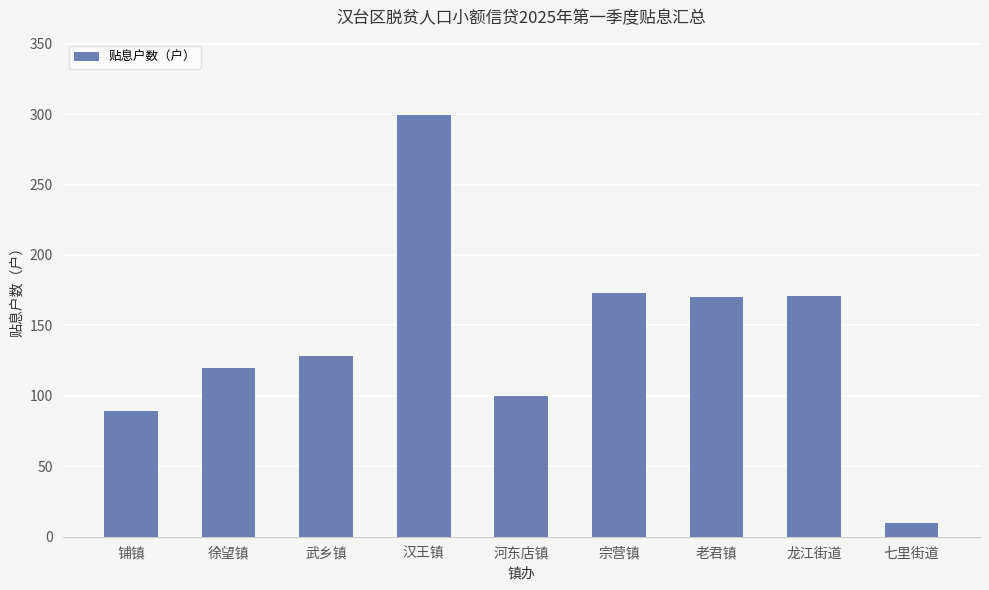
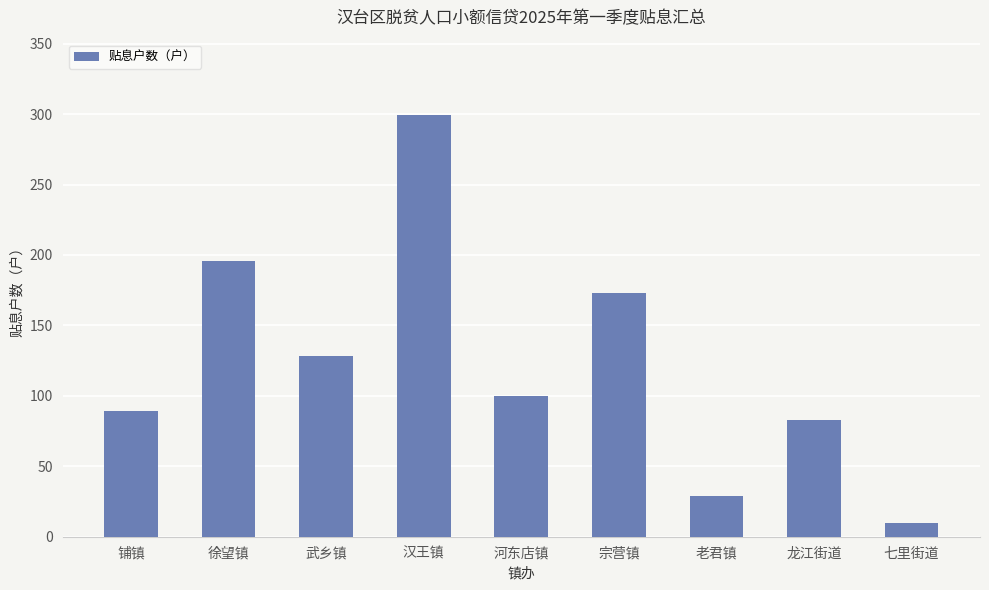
徐望镇: 120 -> 196
老君镇: 170 -> 29
龙江街道: 171 -> 83
